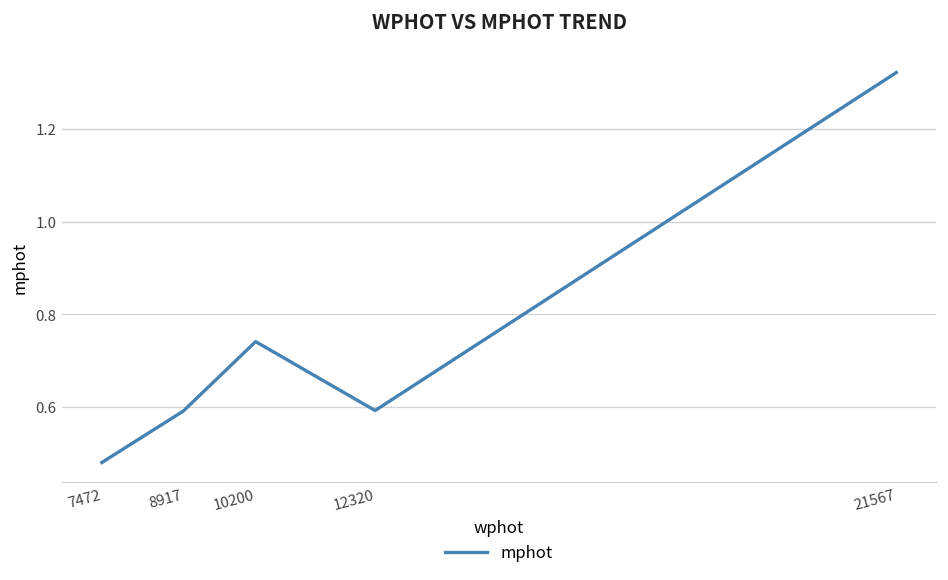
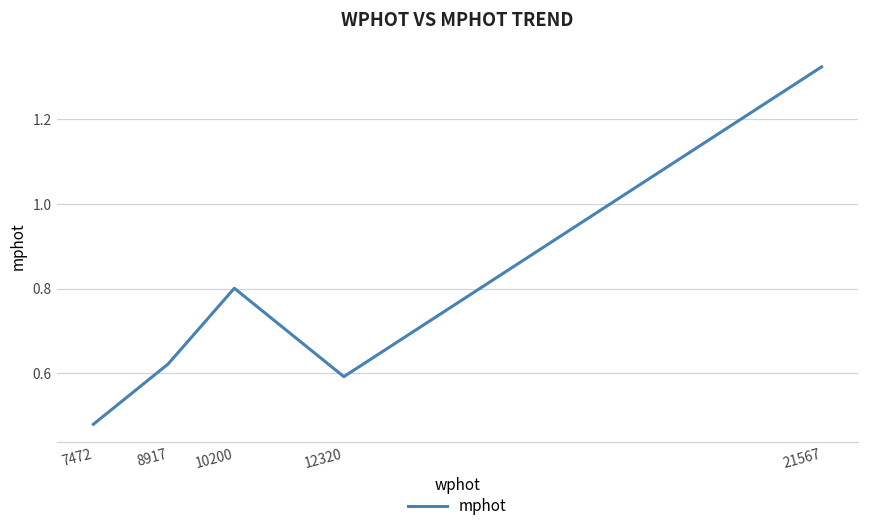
8917: 0.59 -> 0.62
10200: 0.74 -> 0.80
